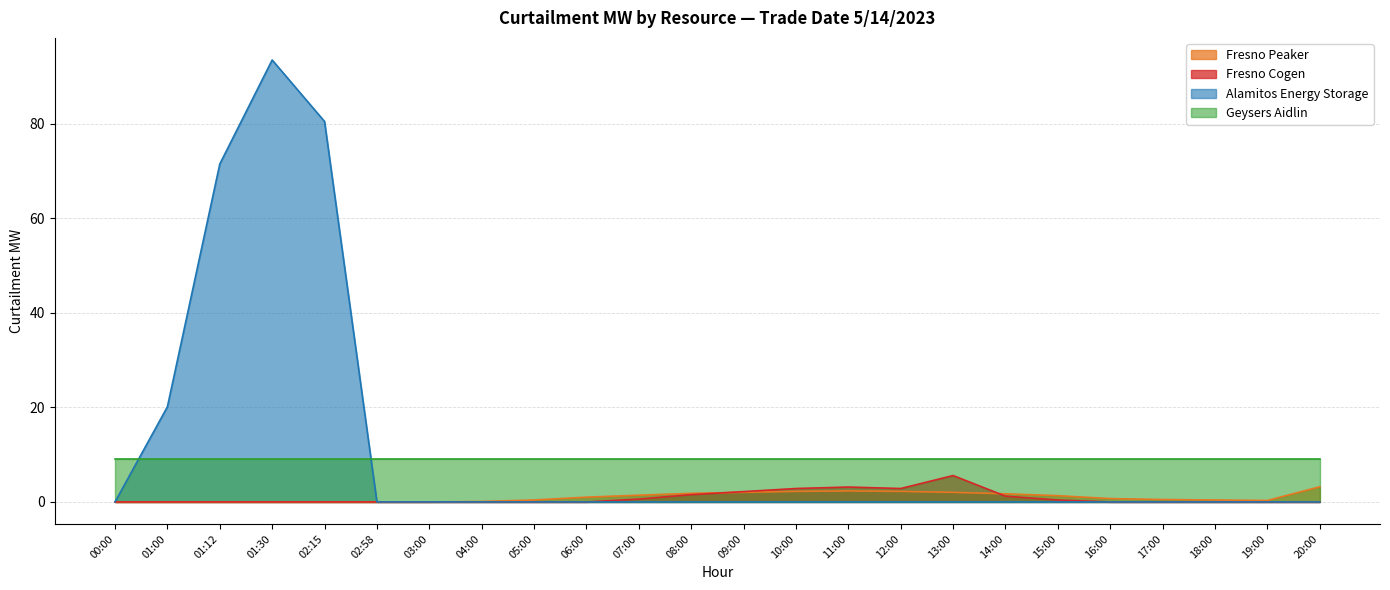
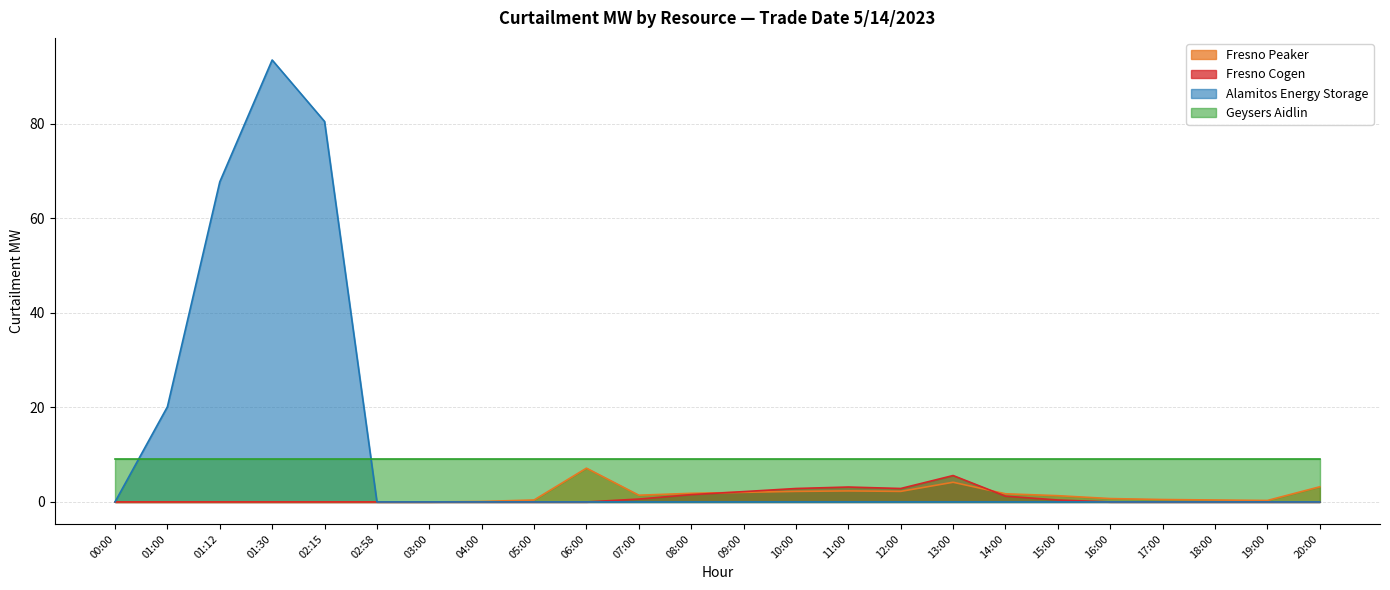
Alamitos Energy Storage, 01:12: 71 -> 68
Fresno Peaker, 06:00: 1 -> 7
Fresno Peaker, 13:00: 2 -> 4
